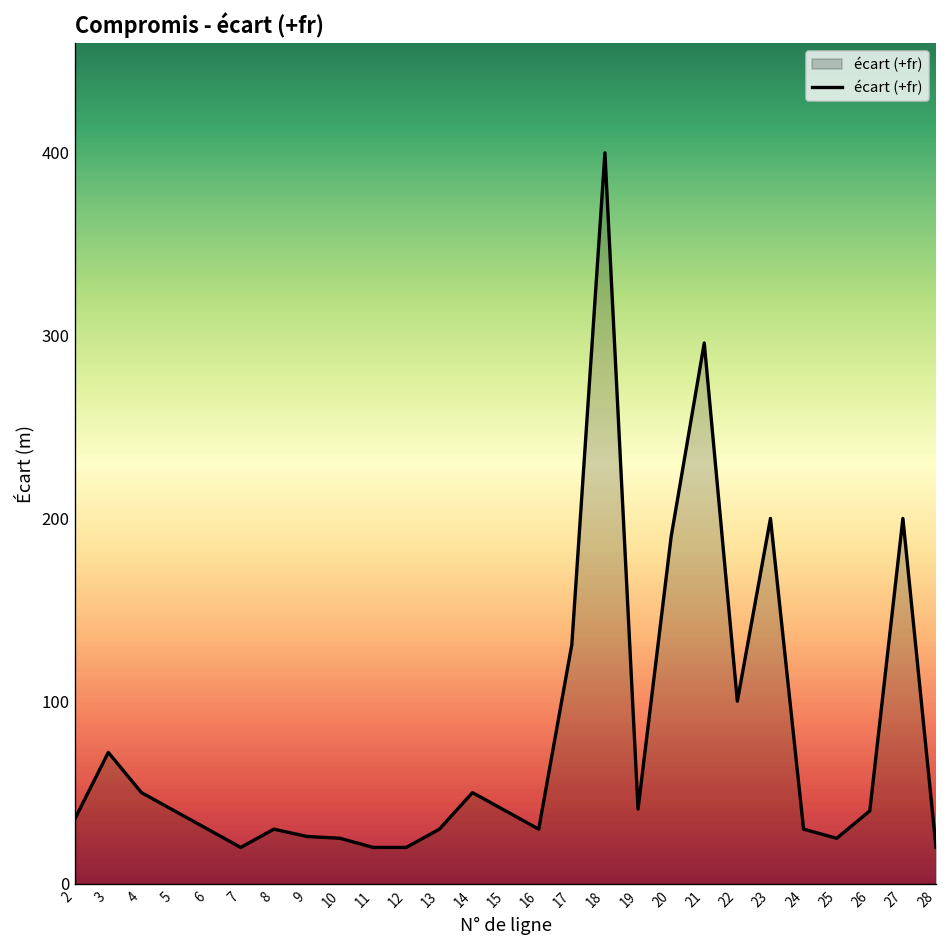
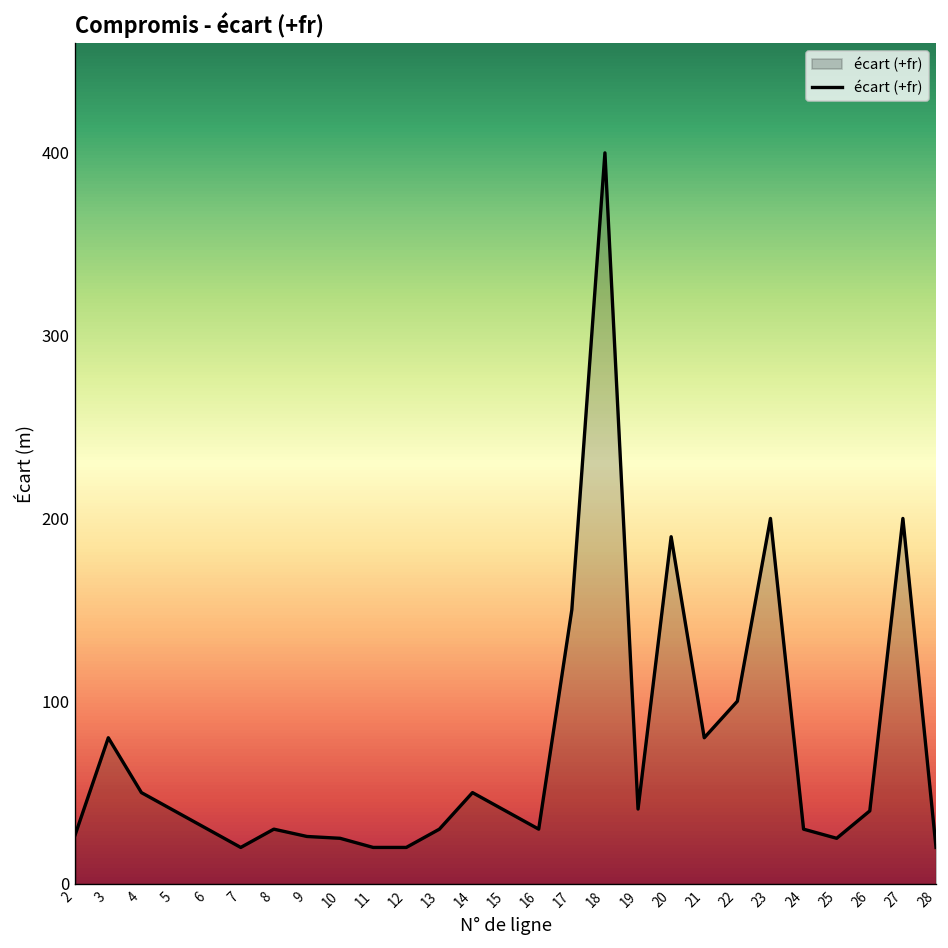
2: 36 -> 27
3: 72 -> 80
17: 131 -> 150
21: 296 -> 80
